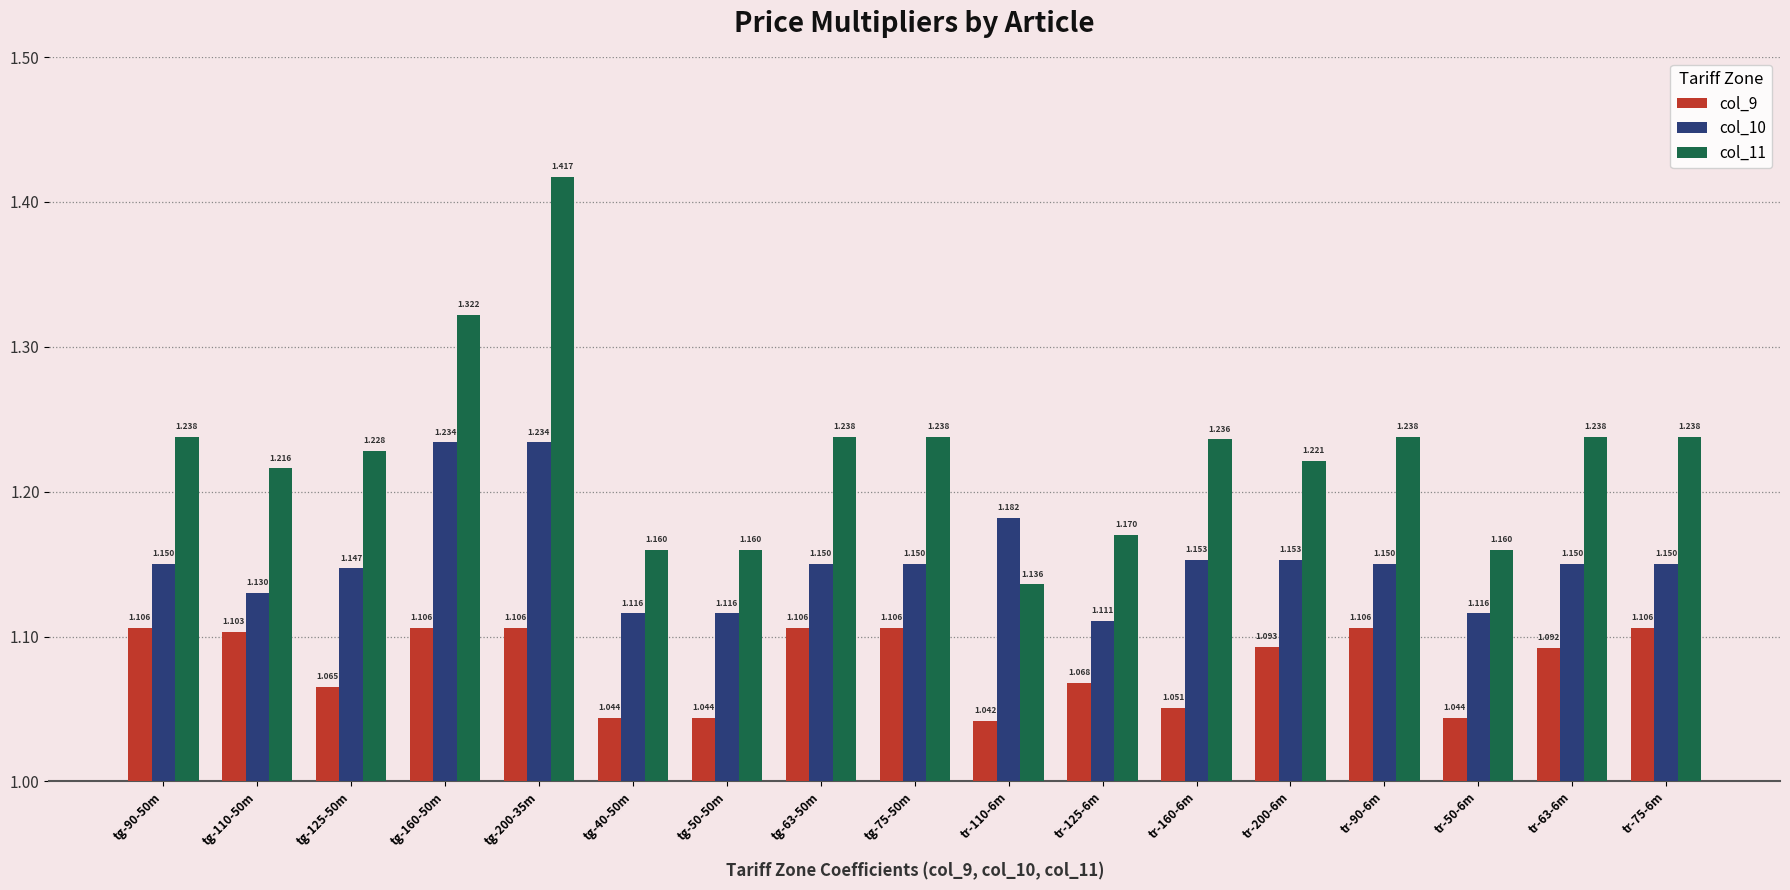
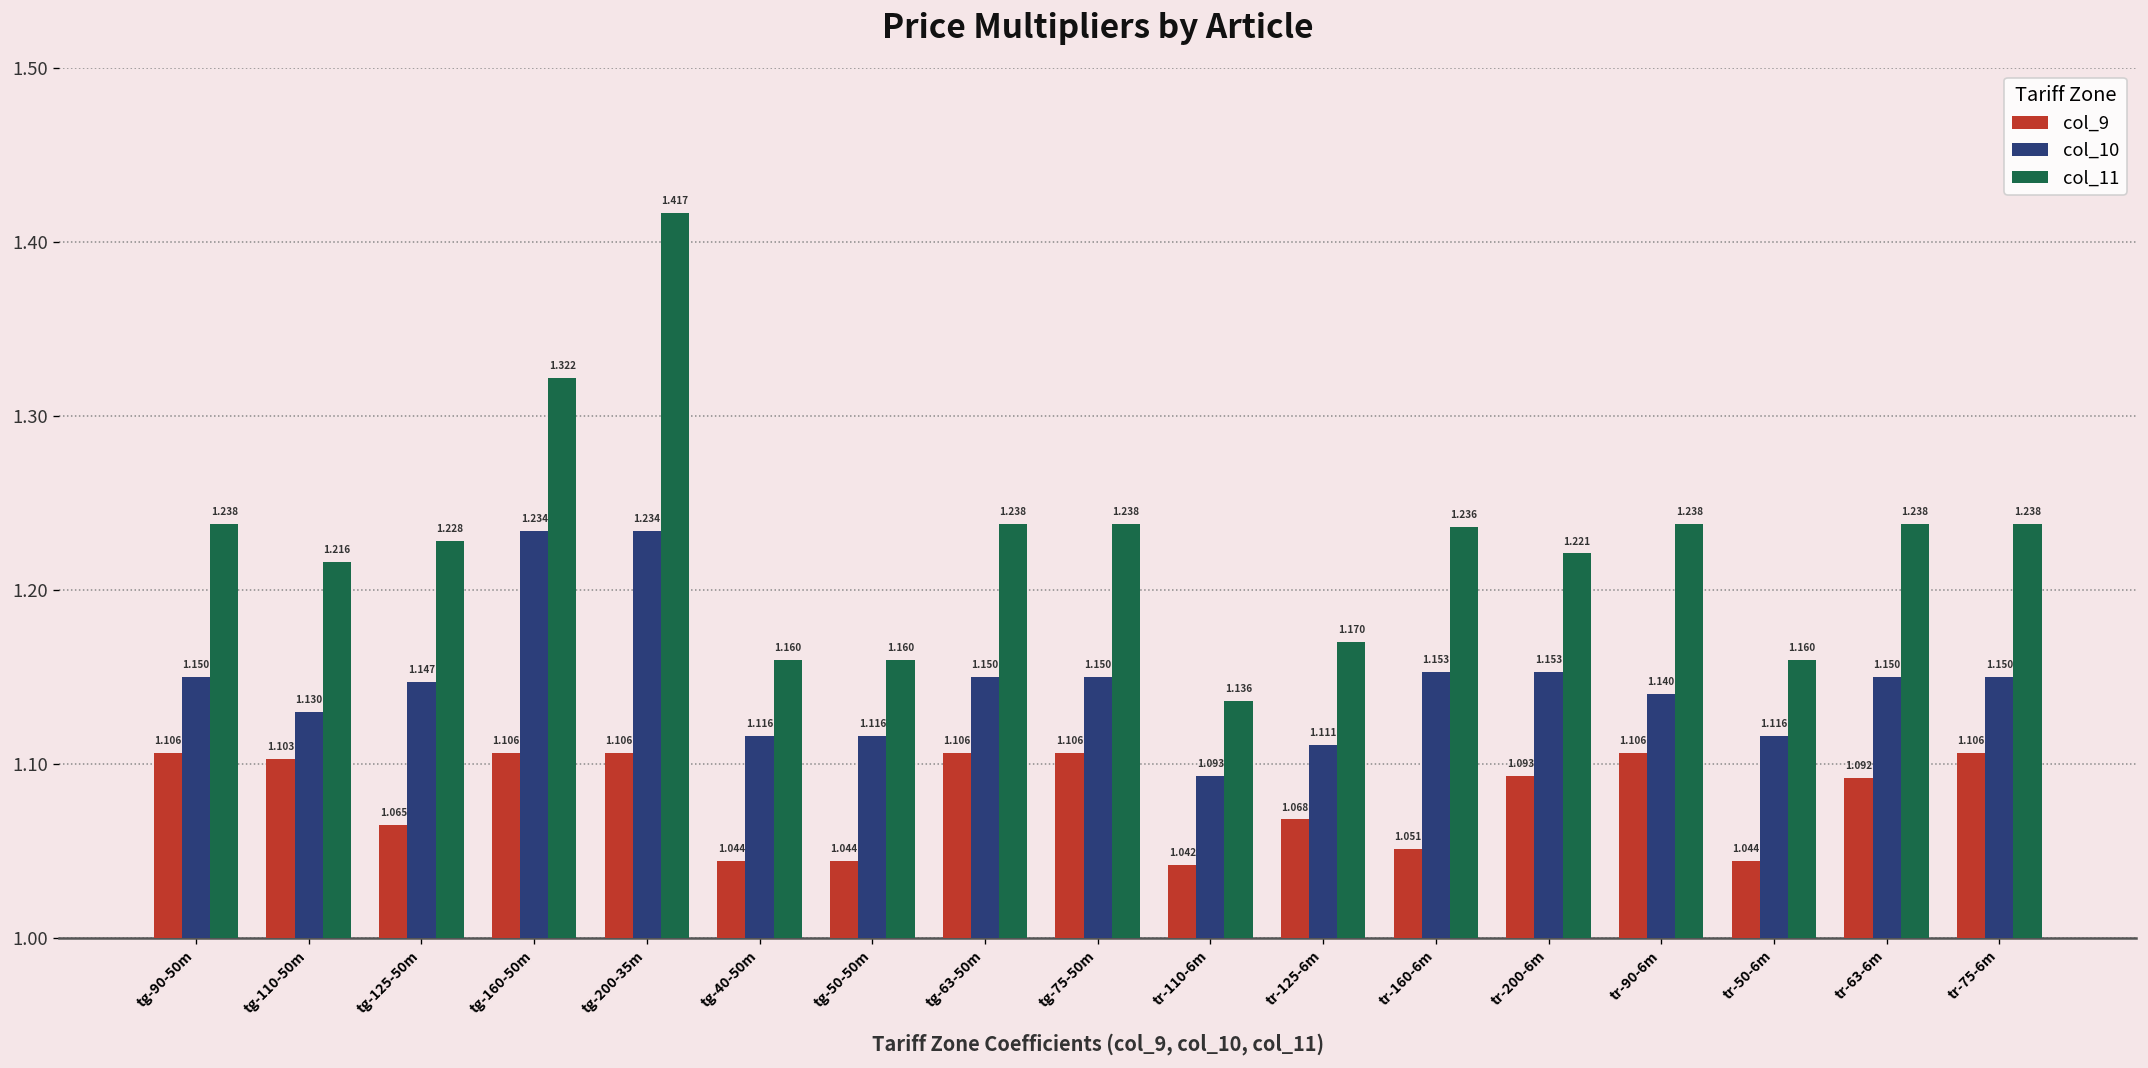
col_10, tr-110-6m: 1.182 -> 1.093
col_10, tr-90-6m: 1.150 -> 1.140
